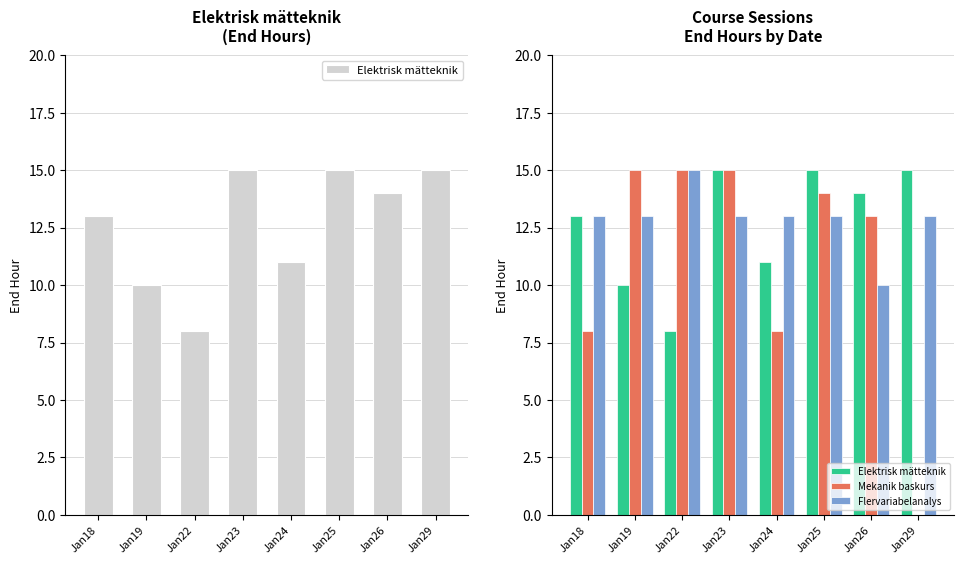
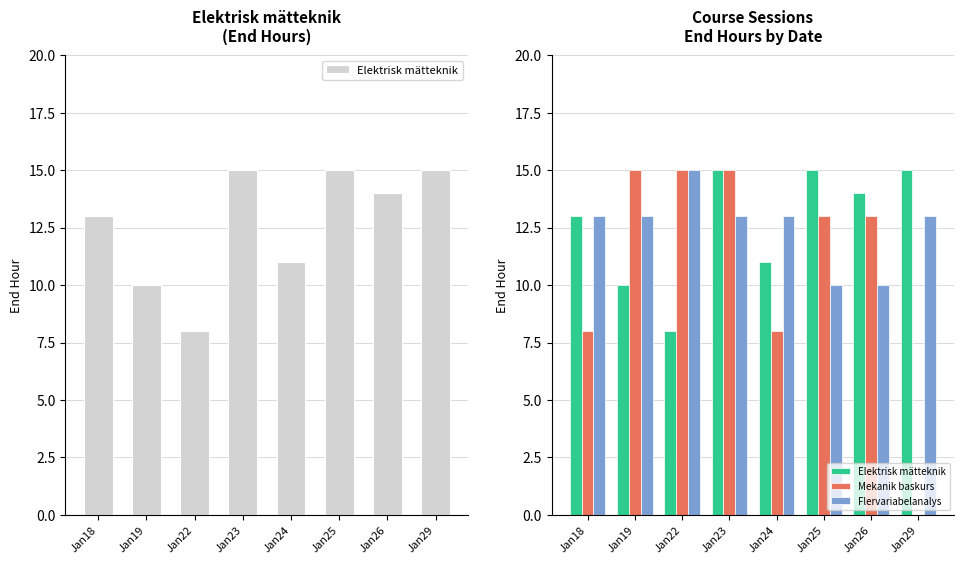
Course Sessions End Hours by Date, Mekanik baskurs, Jan25: 14 -> 13
Course Sessions End Hours by Date, Flervariabelanalys, Jan25: 13 -> 10
